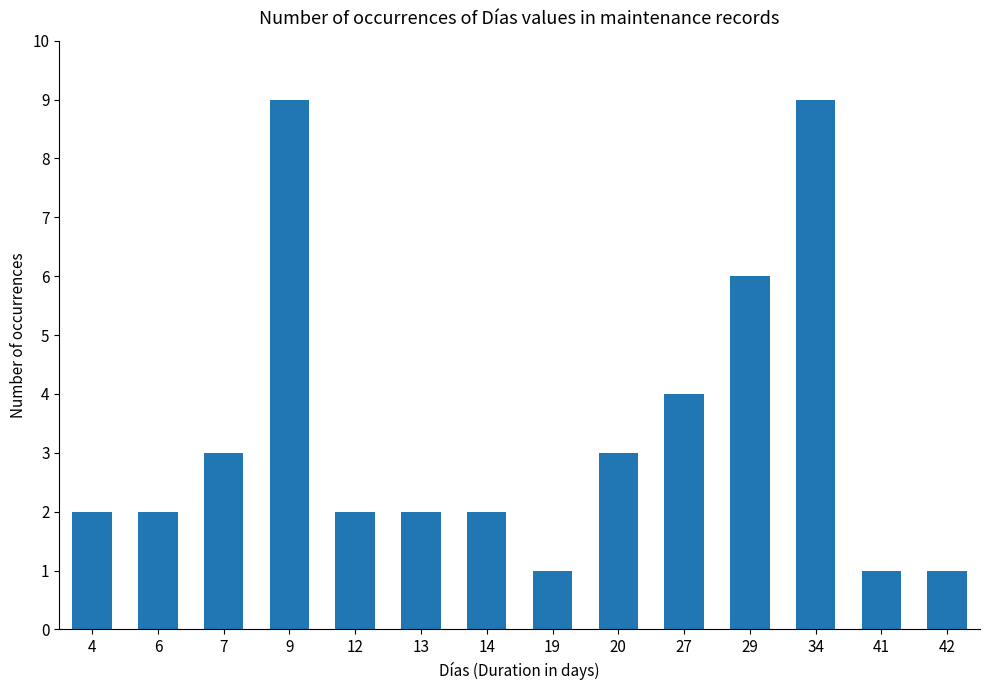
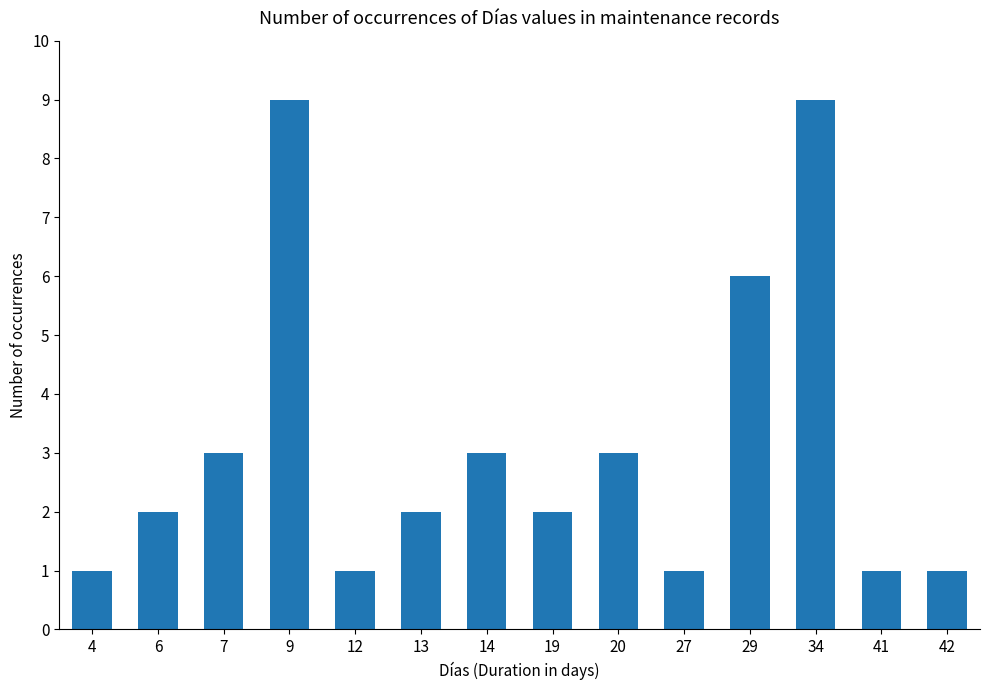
4: 2 -> 1
12: 2 -> 1
14: 2 -> 3
19: 1 -> 2
27: 4 -> 1
